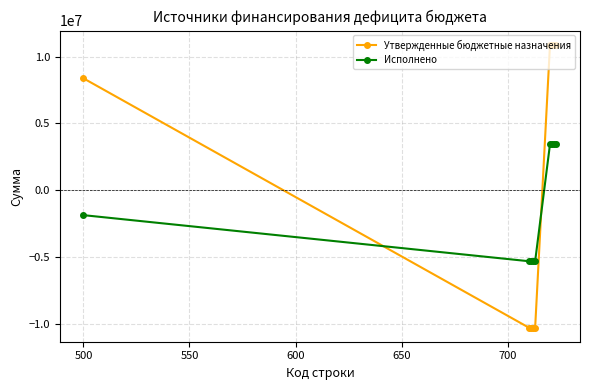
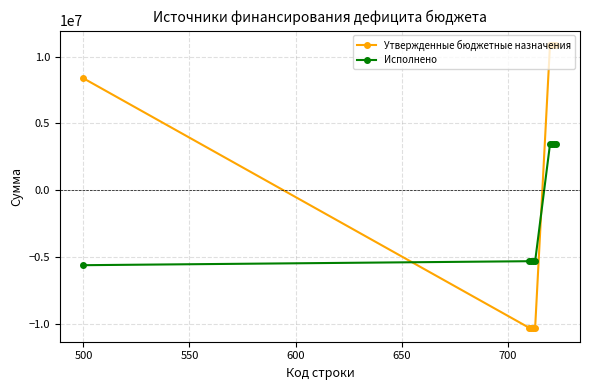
Исполнено, 500: -1900000 -> -5600000
